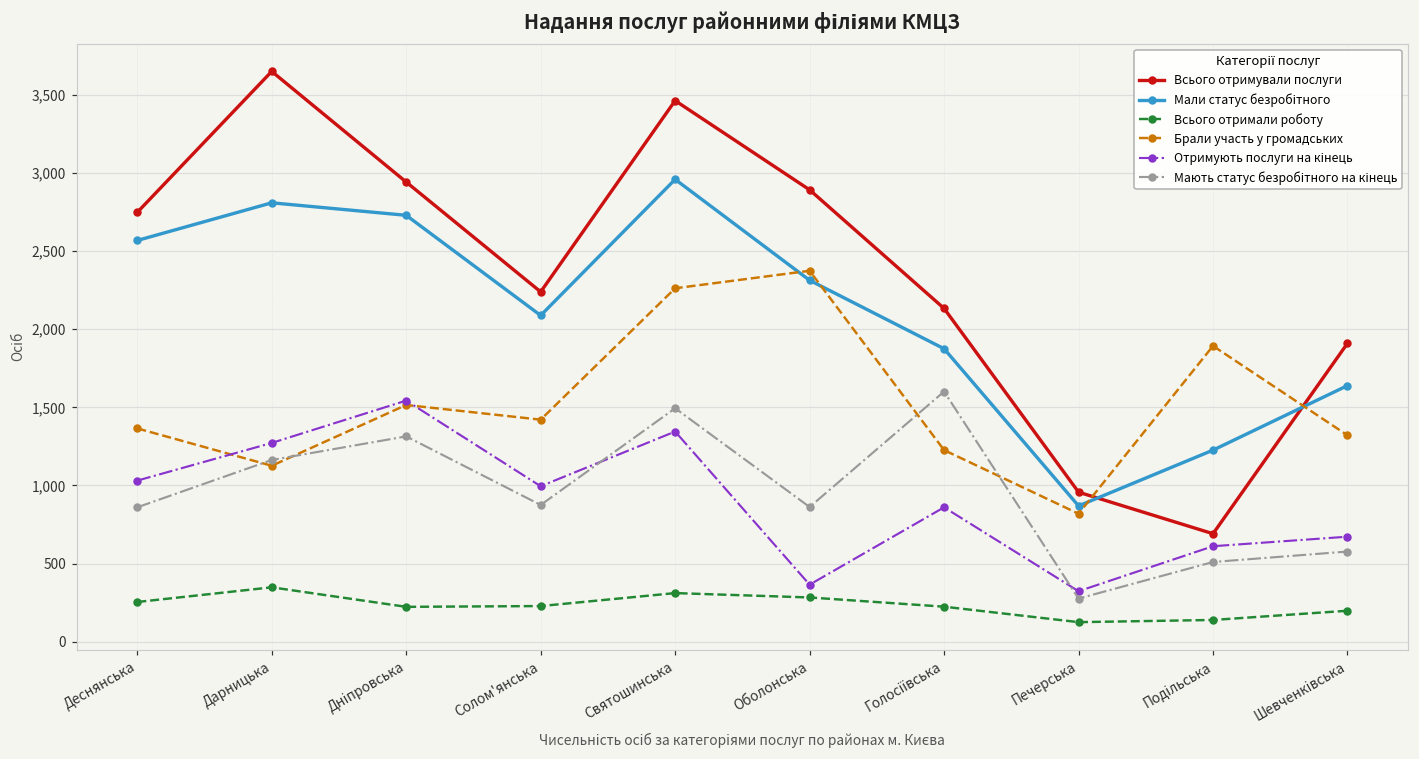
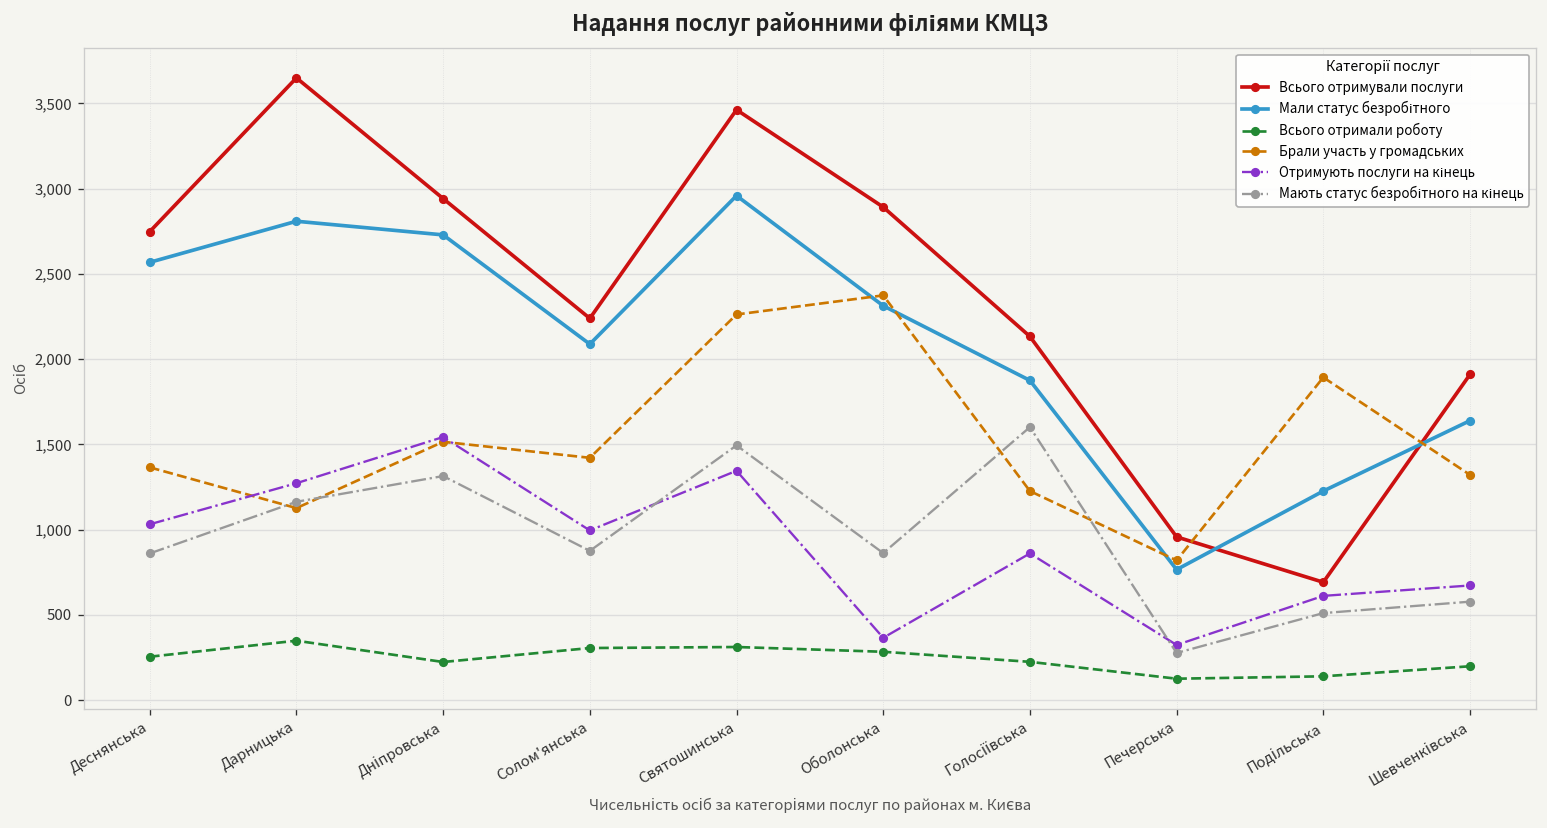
Всього отримали роботу, Солом'янська: 230 -> 310
Мали статус безробітного, Печерська: 870 -> 770
